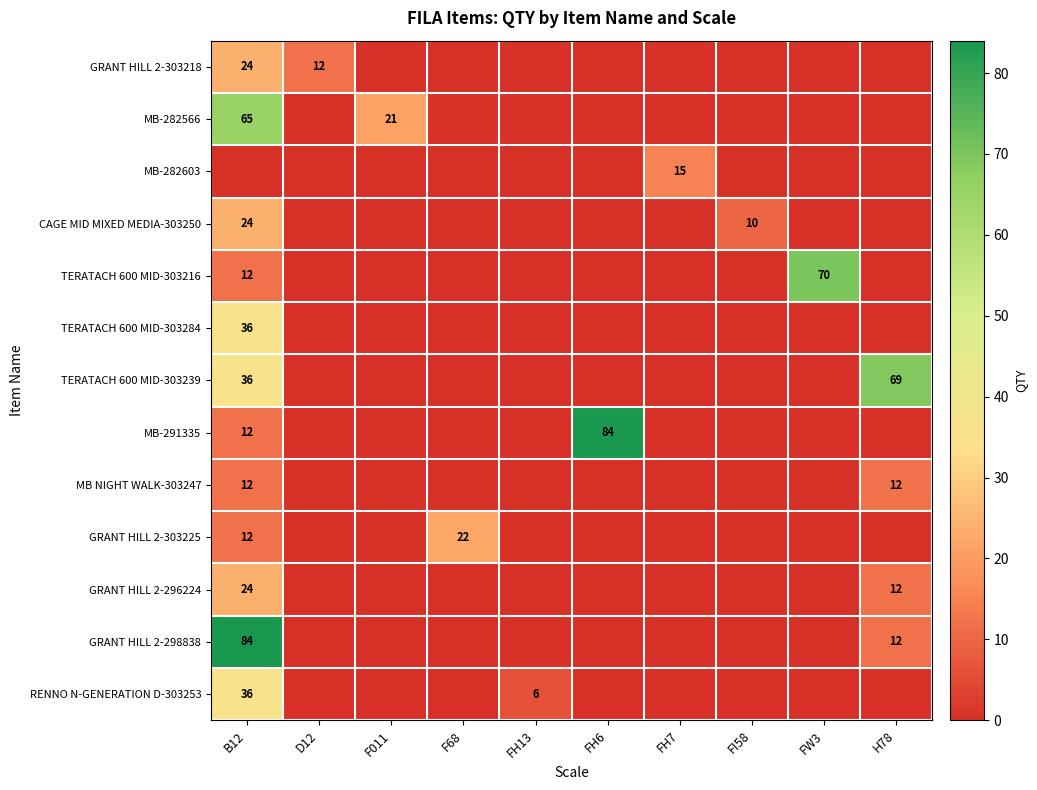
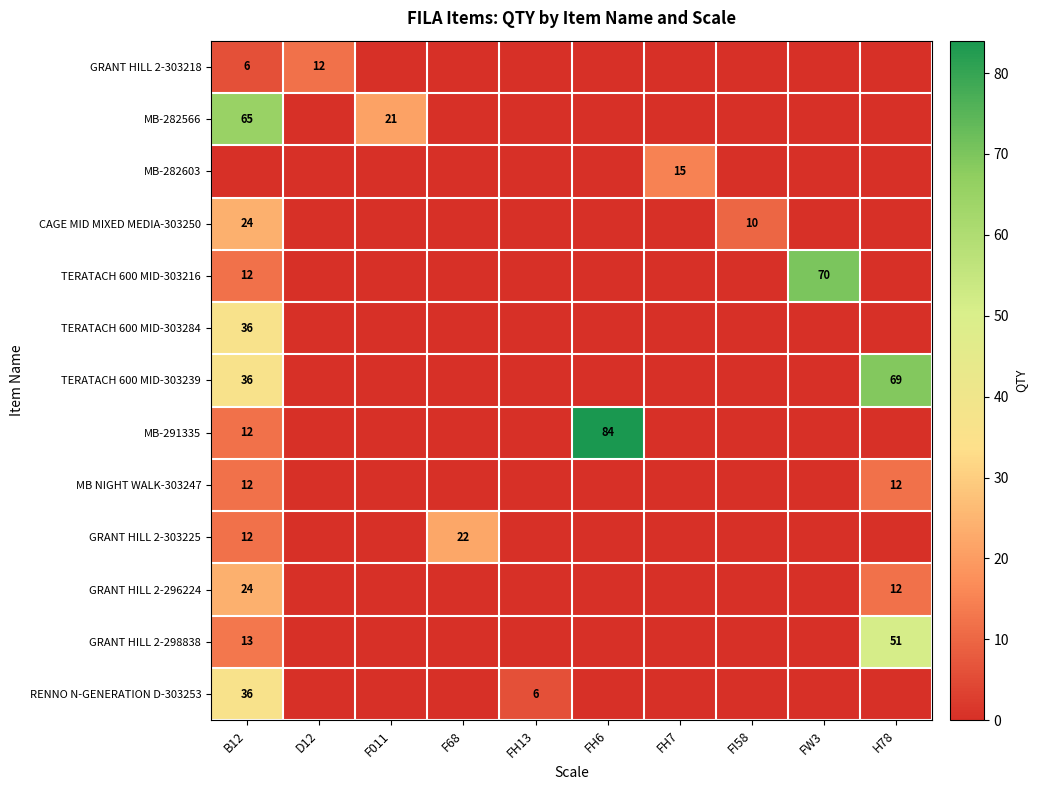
GRANT HILL 2-303218, B12: 24 -> 6
GRANT HILL 2-298838, B12: 84 -> 13
GRANT HILL 2-298838, H78: 12 -> 51
